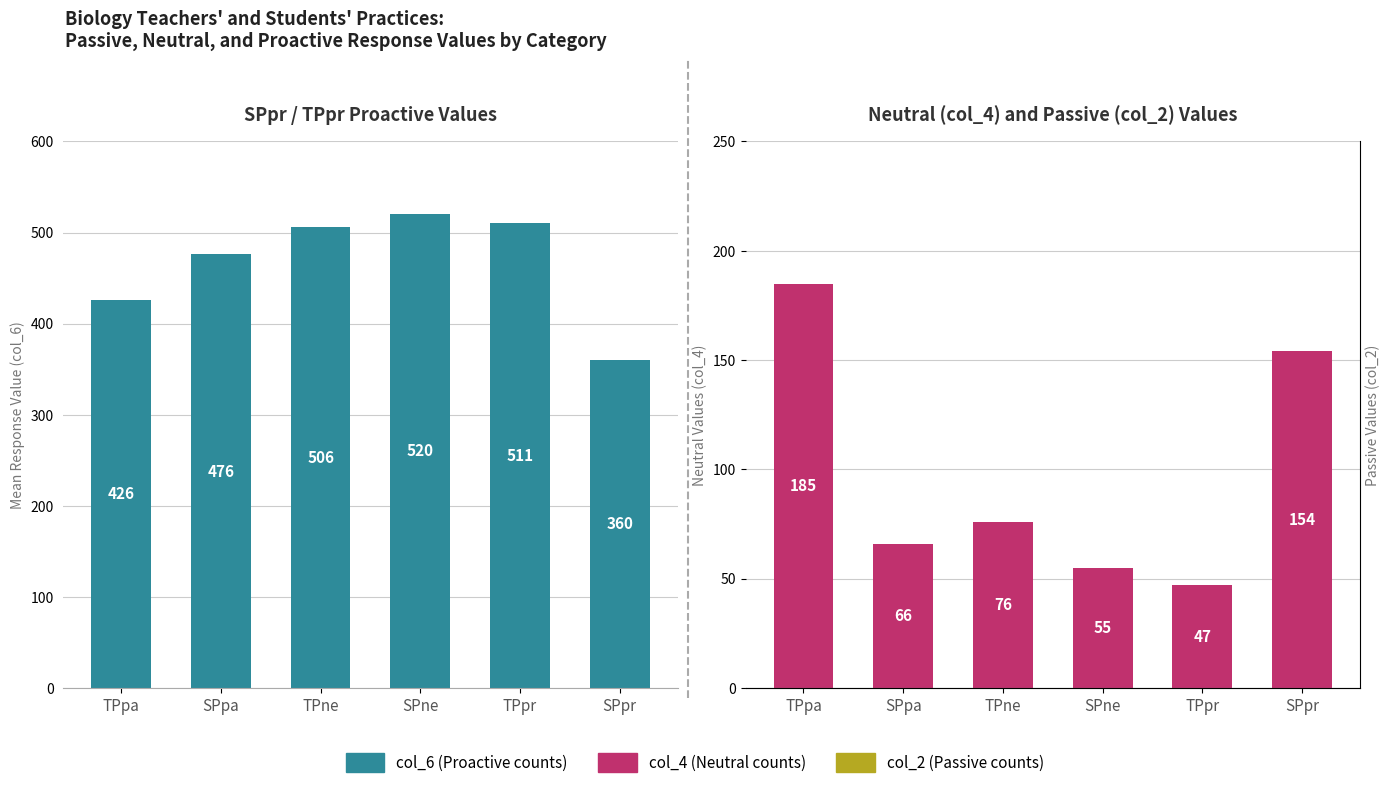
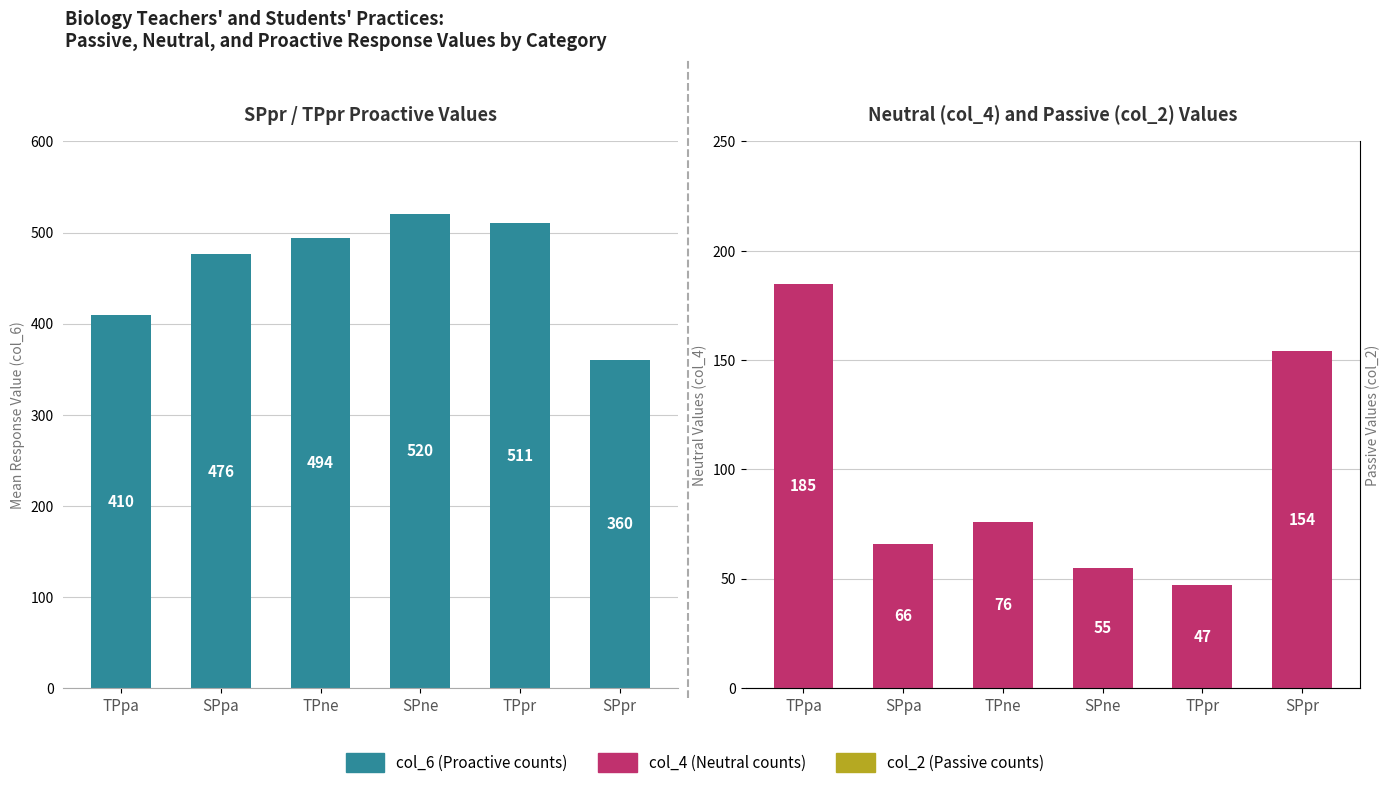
SPpr / TPpr Proactive Values, TPpa: 426 -> 410
SPpr / TPpr Proactive Values, TPne: 506 -> 494
